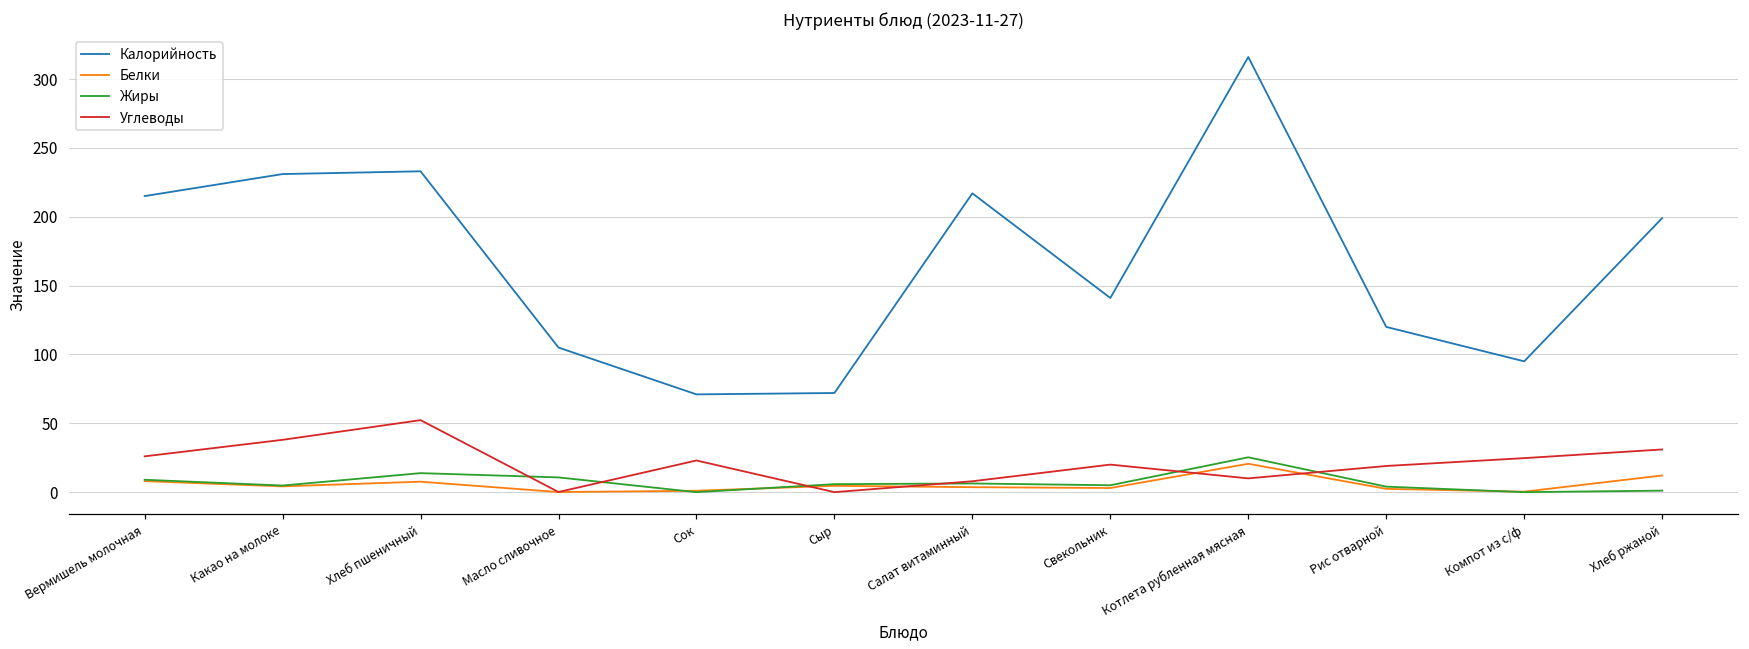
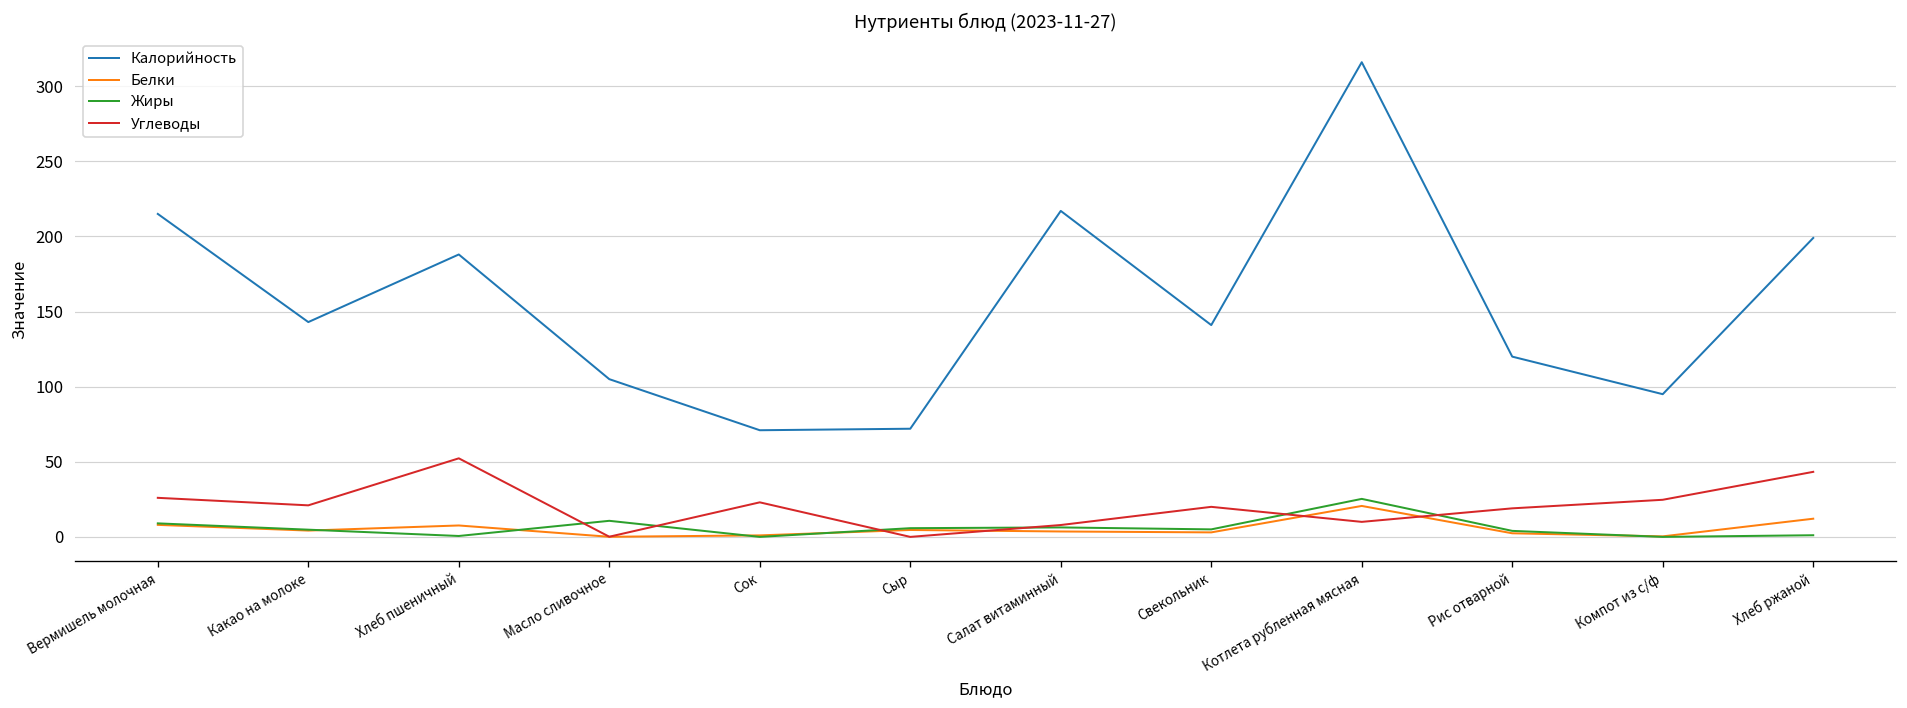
Калорийность, Какао на молоке: 231 -> 143
Углеводы, Какао на молоке: 38 -> 21
Калорийность, Хлеб пшеничный: 233 -> 188
Жиры, Хлеб пшеничный: 14 -> 1
Углеводы, Хлеб ржаной: 31 -> 43
